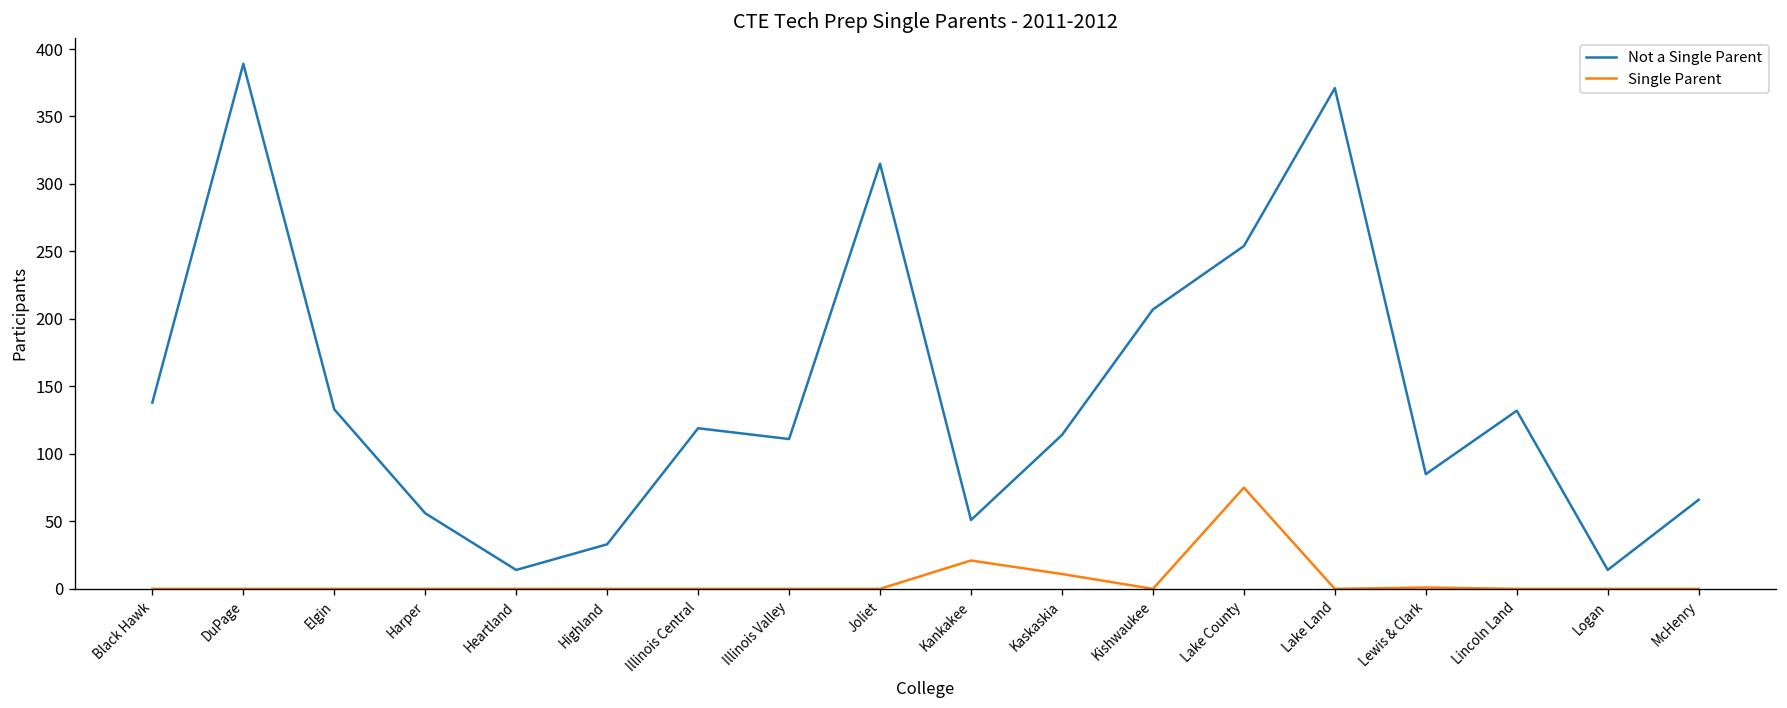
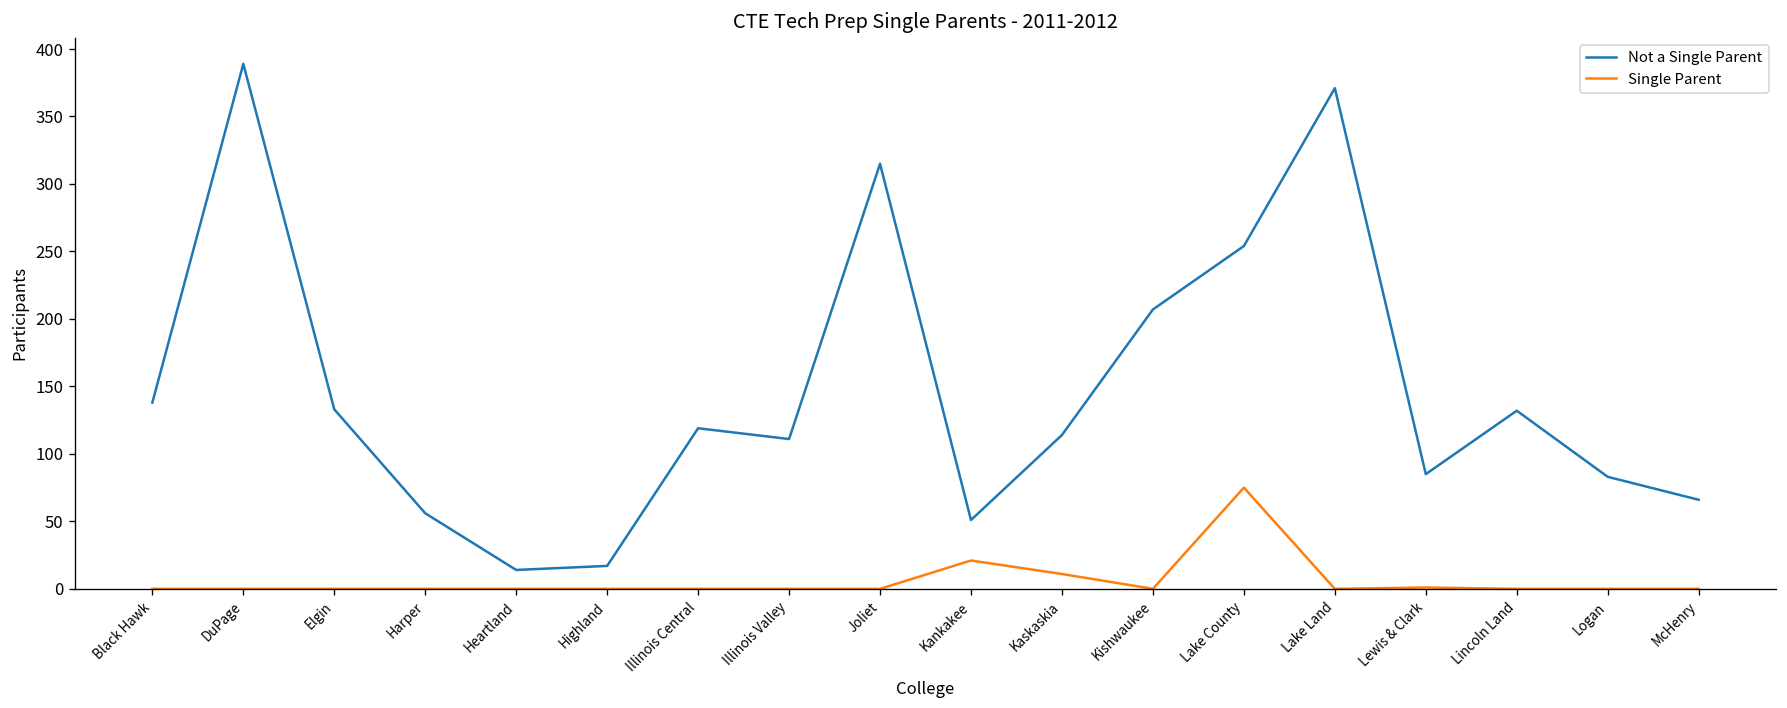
Not a Single Parent, Highland: 33 -> 17
Not a Single Parent, Logan: 14 -> 83
